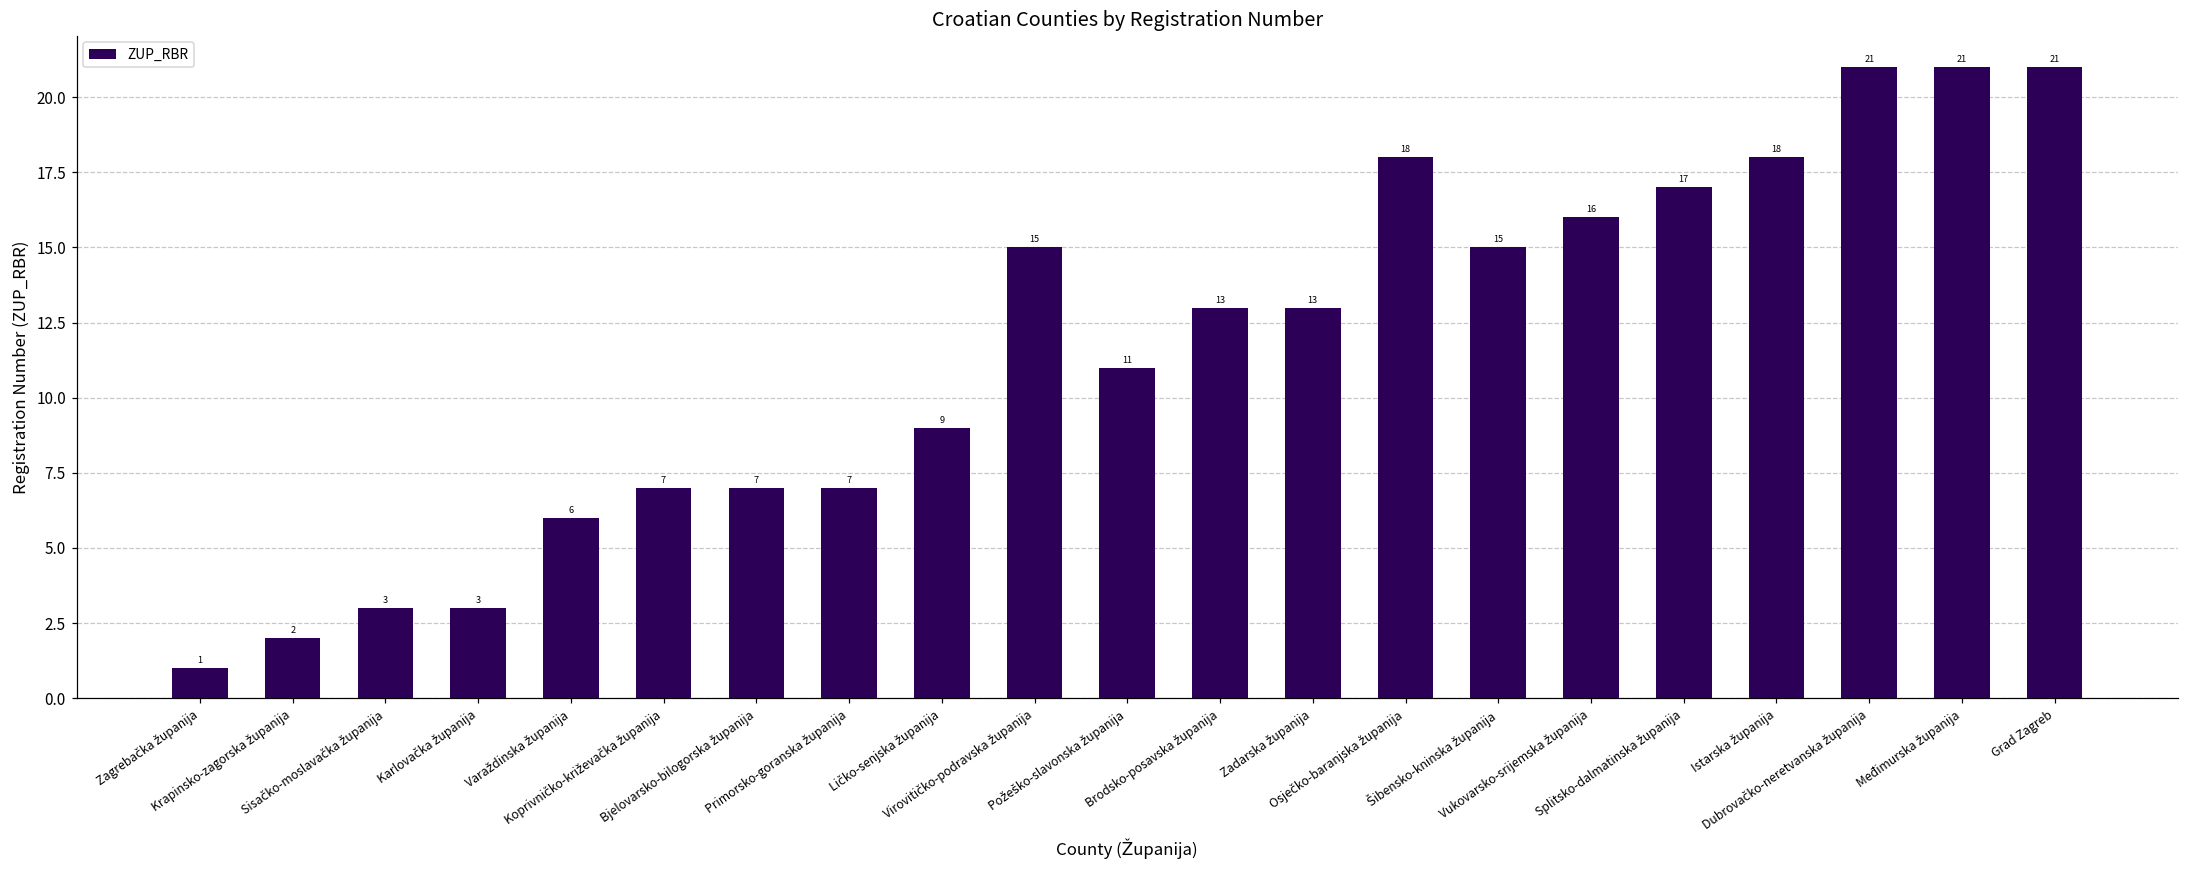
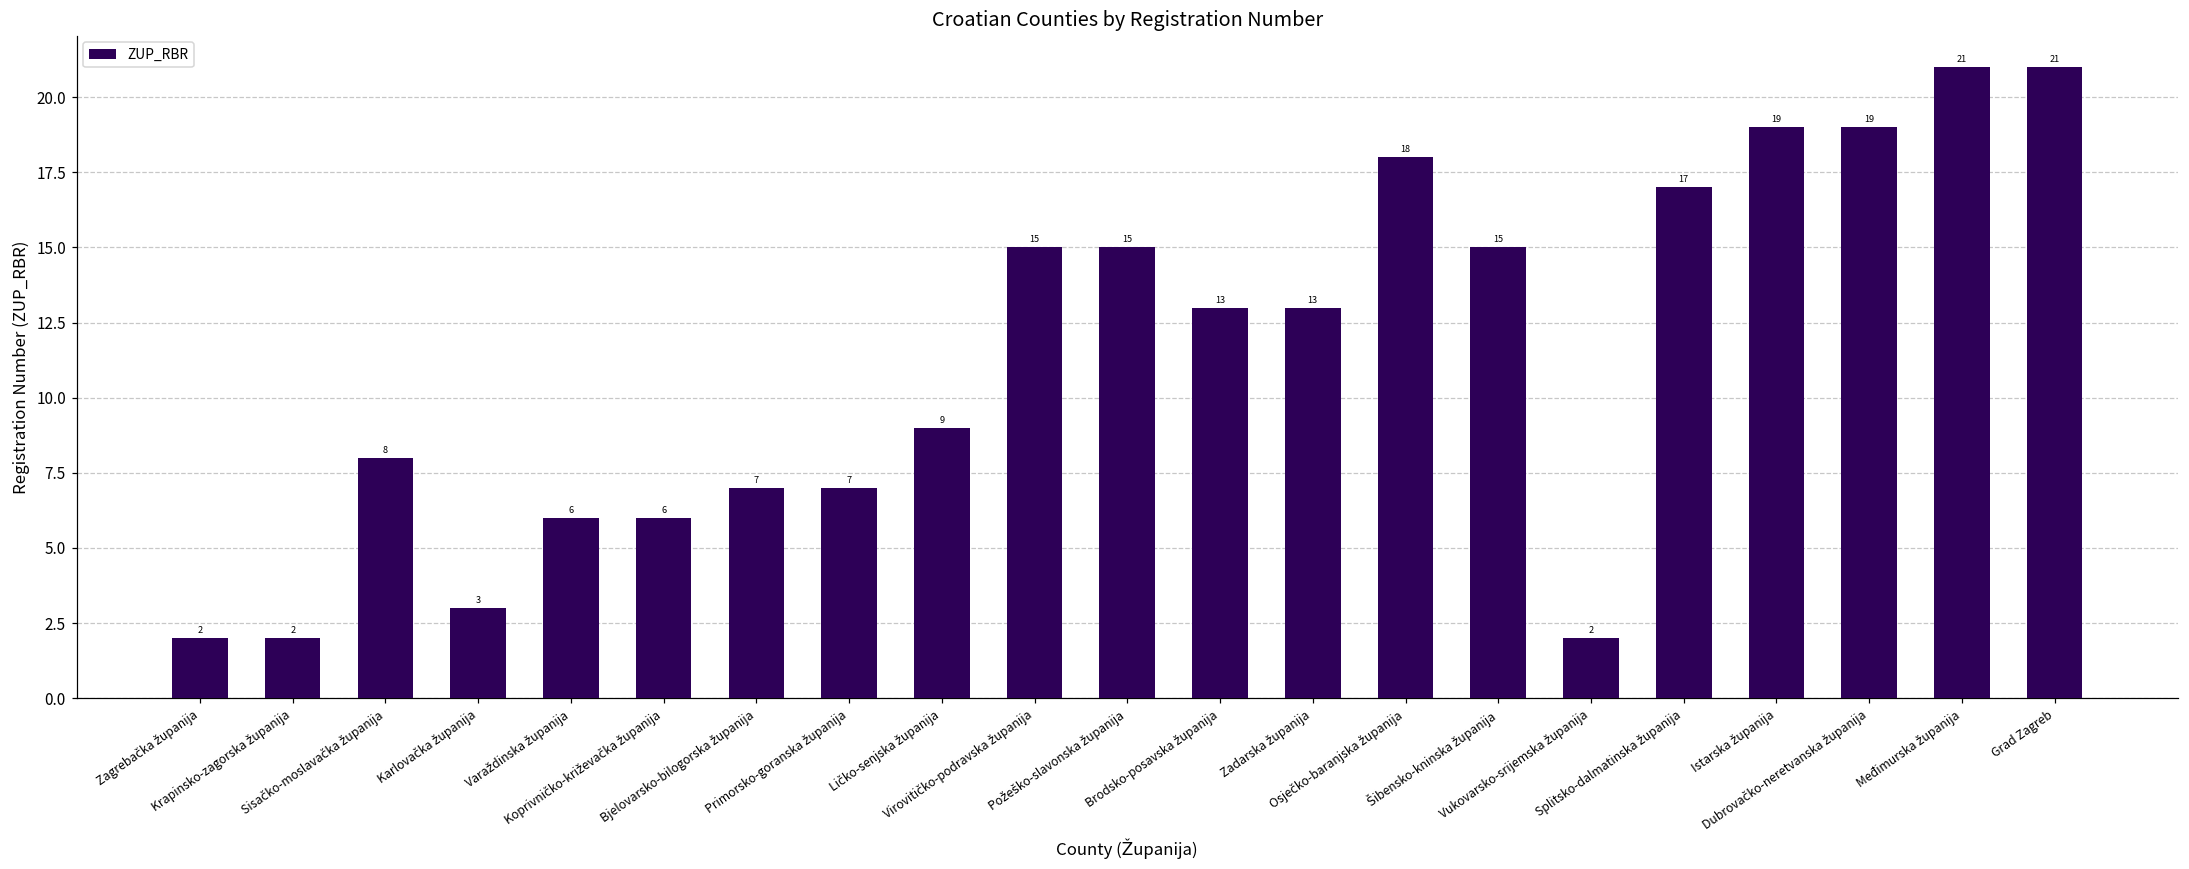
Zagrebačka županija: 1 -> 2
Sisačko-moslavačka županija: 3 -> 8
Koprivničko-križevačka županija: 7 -> 6
Požeško-slavonska županija: 11 -> 15
Vukovarsko-srijemska županija: 16 -> 2
Istarska županija: 18 -> 19
Dubrovačko-neretvanska županija: 21 -> 19
